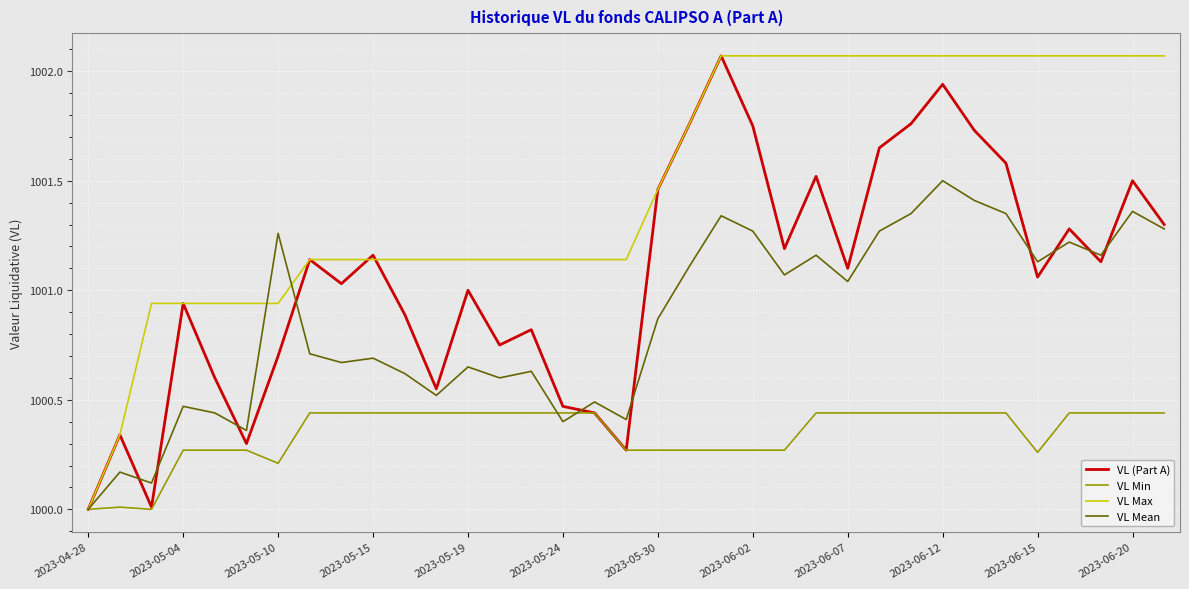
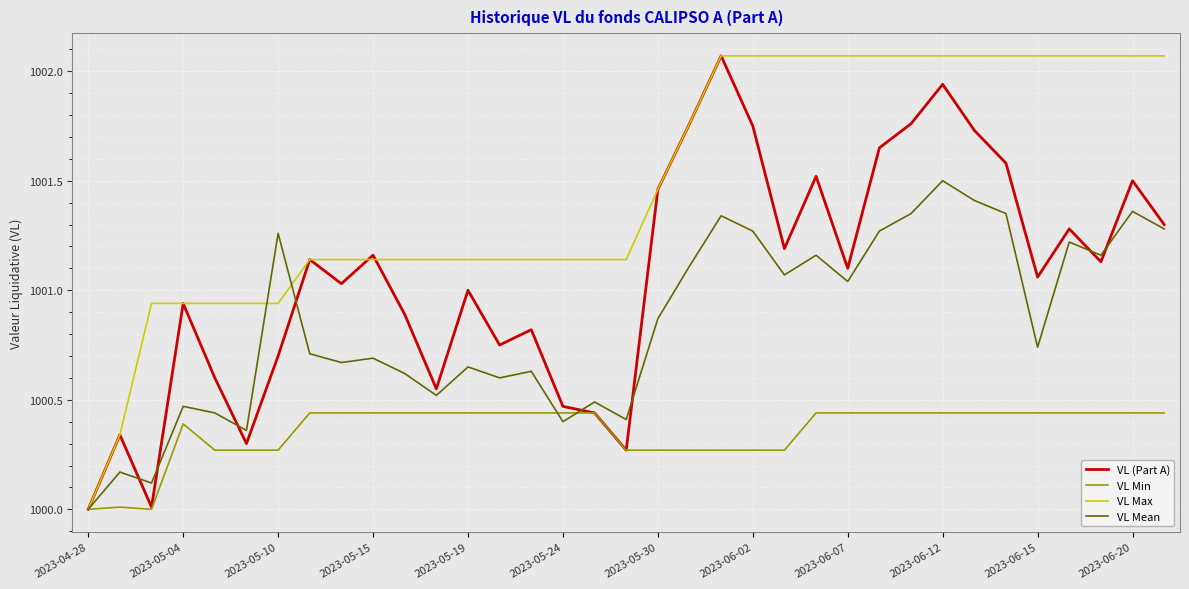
VL Min, 2023-05-04: 1000.27 -> 1000.39
VL Min, 2023-05-10: 1000.21 -> 1000.27
VL Min, 2023-06-15: 1000.26 -> 1000.44
VL Mean, 2023-06-15: 1001.13 -> 1000.74
